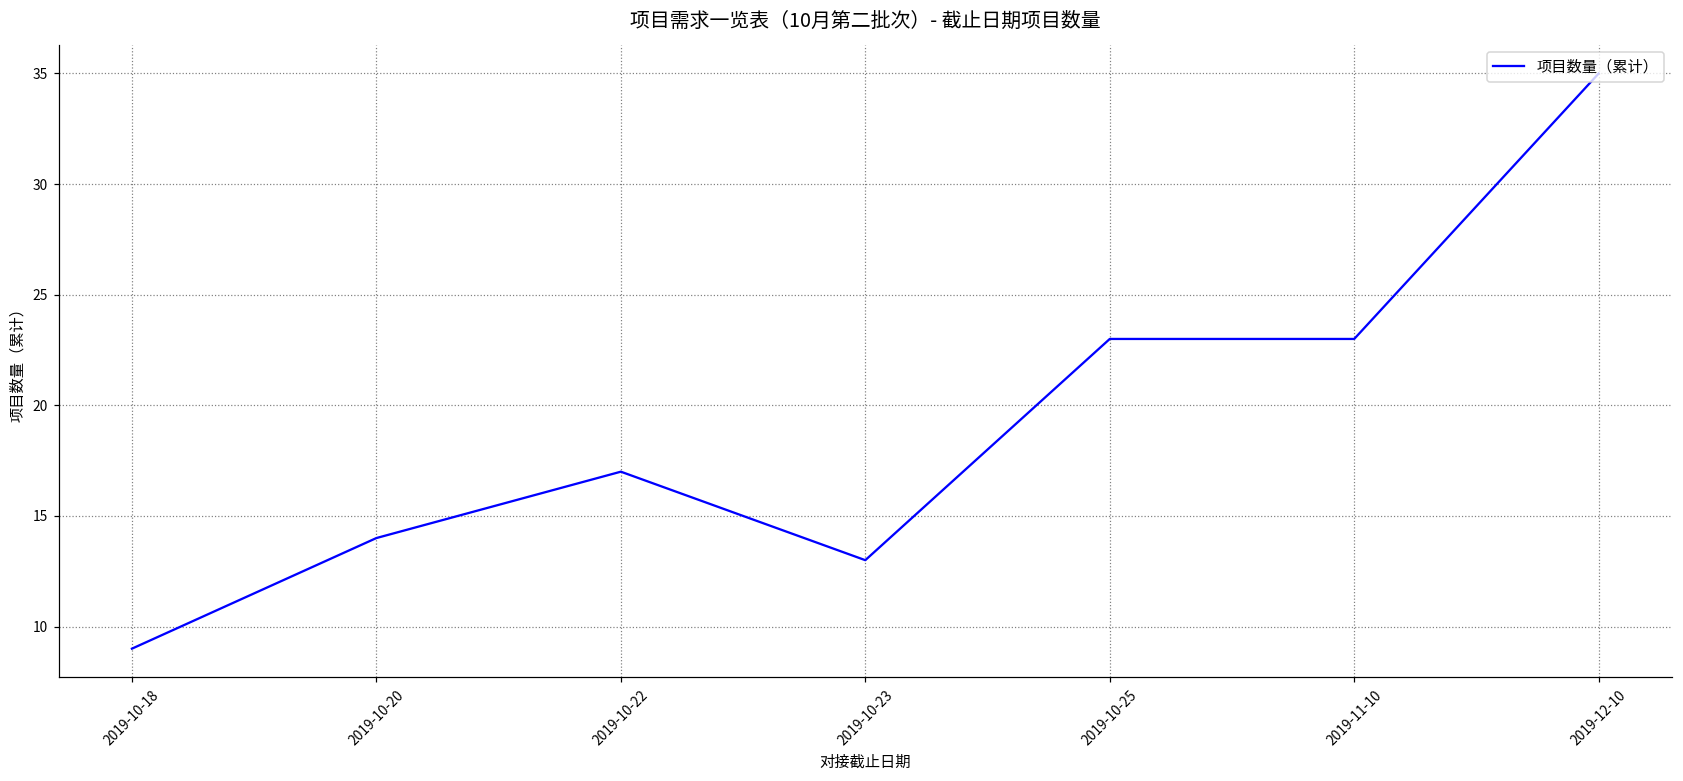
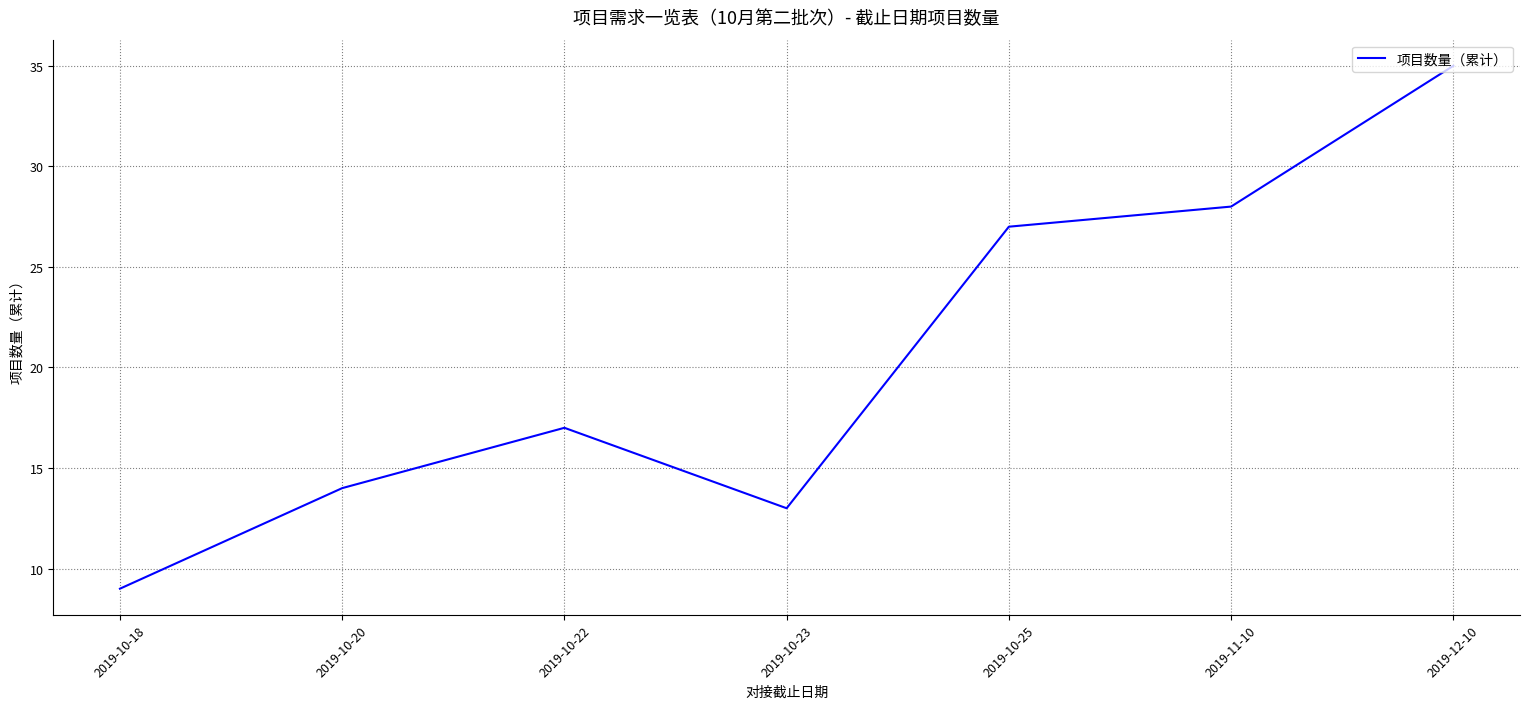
2019-10-25: 23 -> 27
2019-11-10: 23 -> 28
